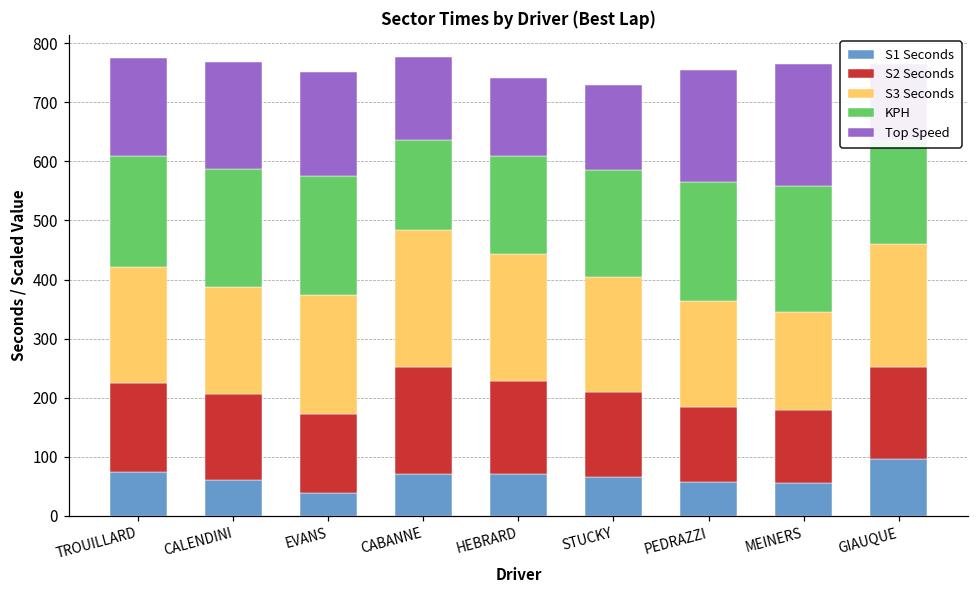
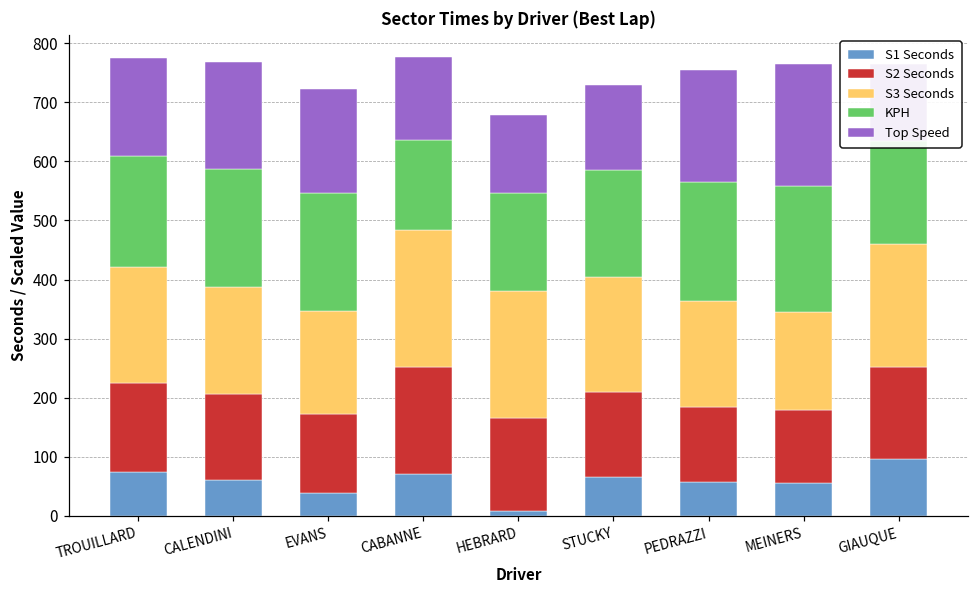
S3 Seconds, EVANS: 200 -> 170
S1 Seconds, HEBRARD: 70 -> 10
